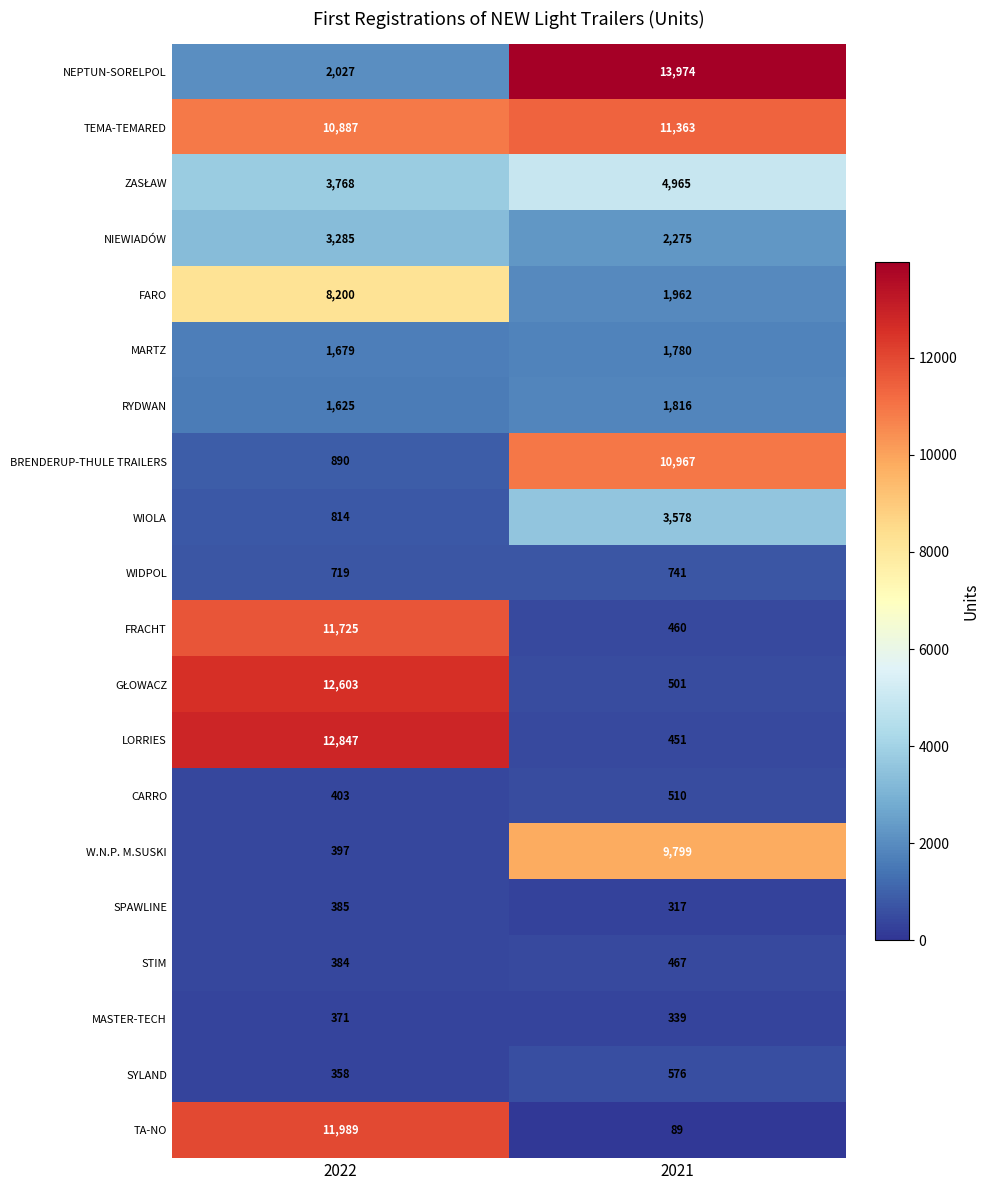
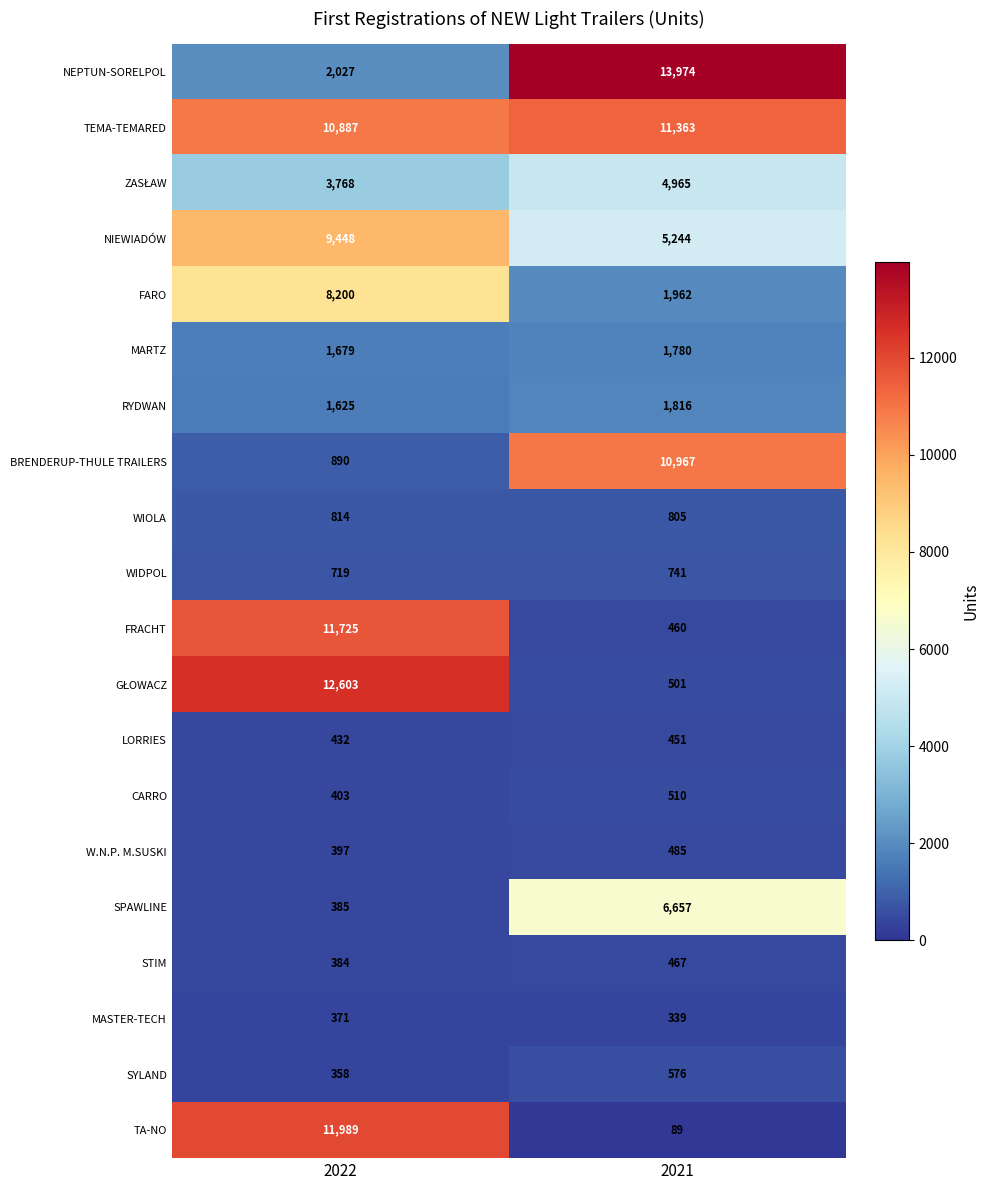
NIEWIADÓW, 2022: 3,285 -> 9,448
NIEWIADÓW, 2021: 2,275 -> 5,244
WIOLA, 2021: 3,578 -> 805
LORRIES, 2022: 12,847 -> 432
W.N.P. M.SUSKI, 2021: 9,799 -> 485
SPAWLINE, 2021: 317 -> 6,657
